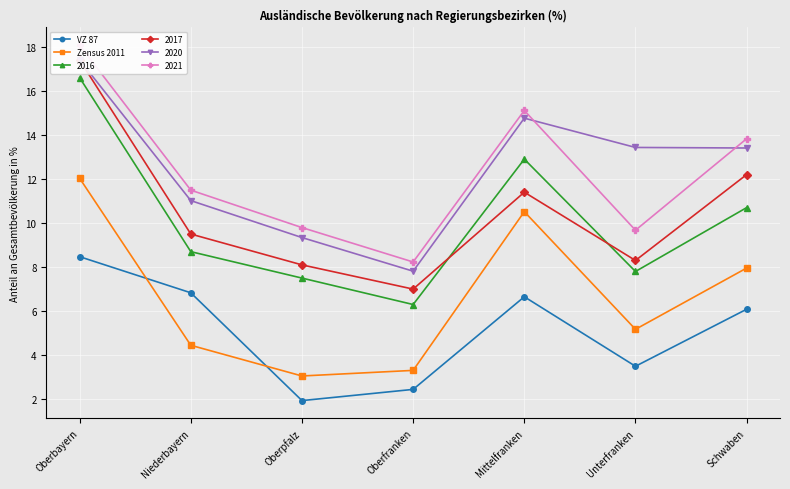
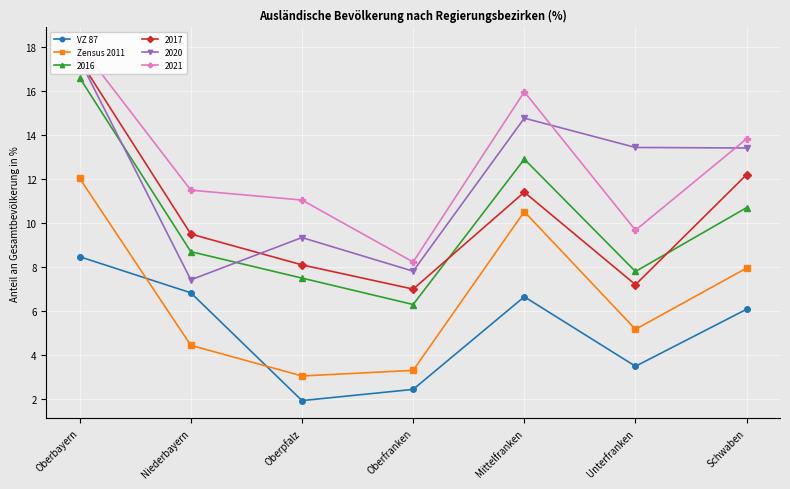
2020, Niederbayern: 11.0 -> 7.4
2021, Oberpfalz: 9.8 -> 11.0
2021, Mittelfranken: 15.1 -> 16.0
2017, Unterfranken: 8.3 -> 7.2
